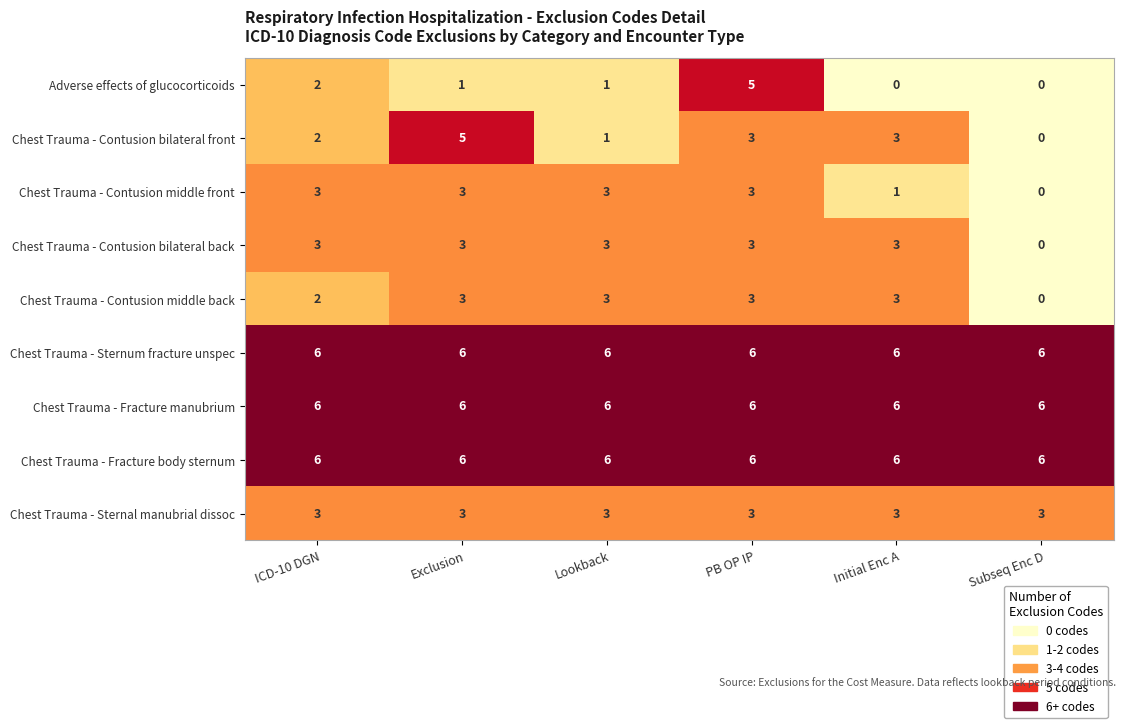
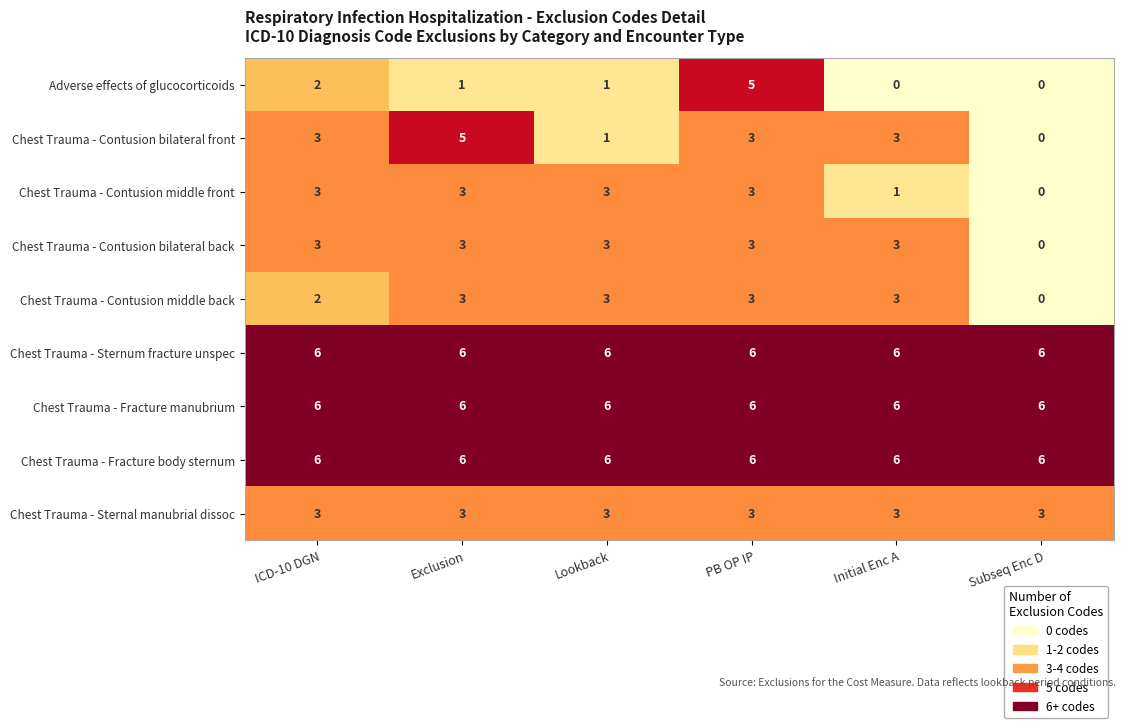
Chest Trauma - Contusion bilateral front, ICD-10 DGN: 2 -> 3
